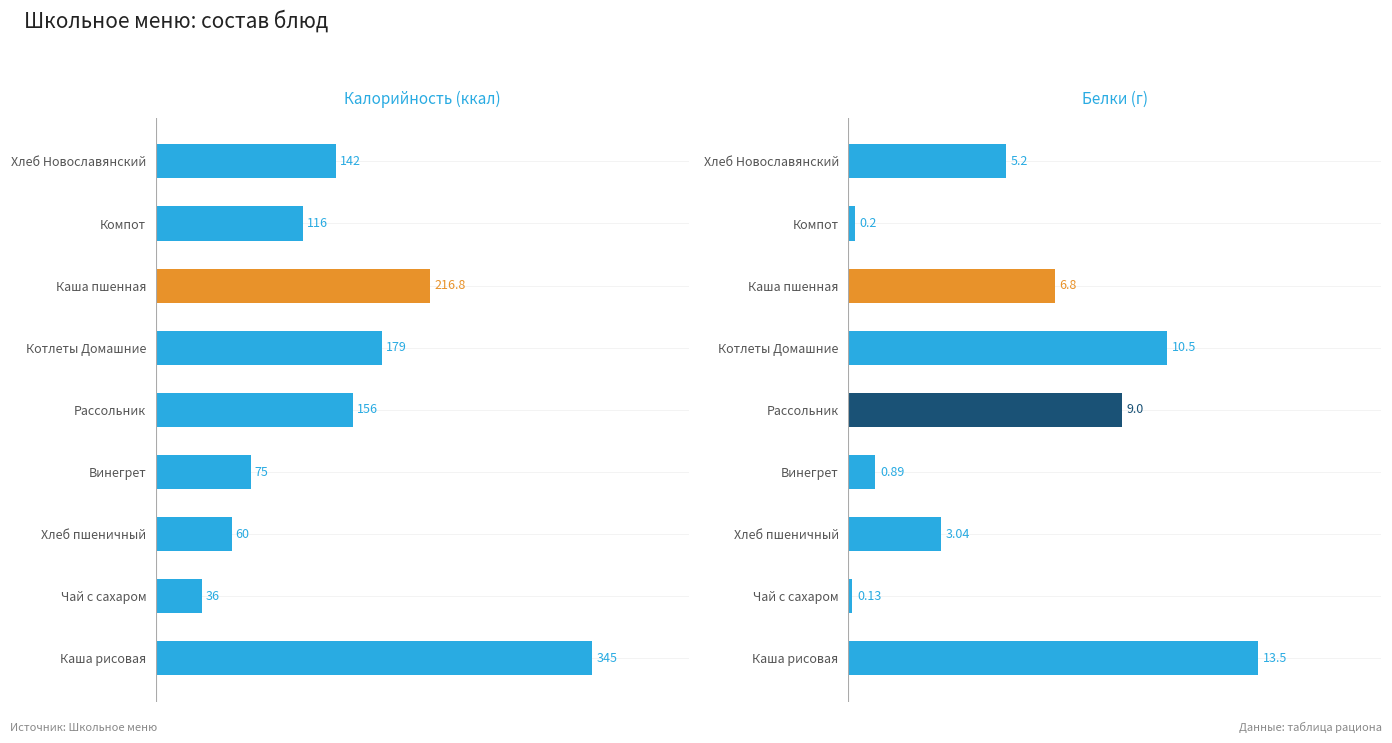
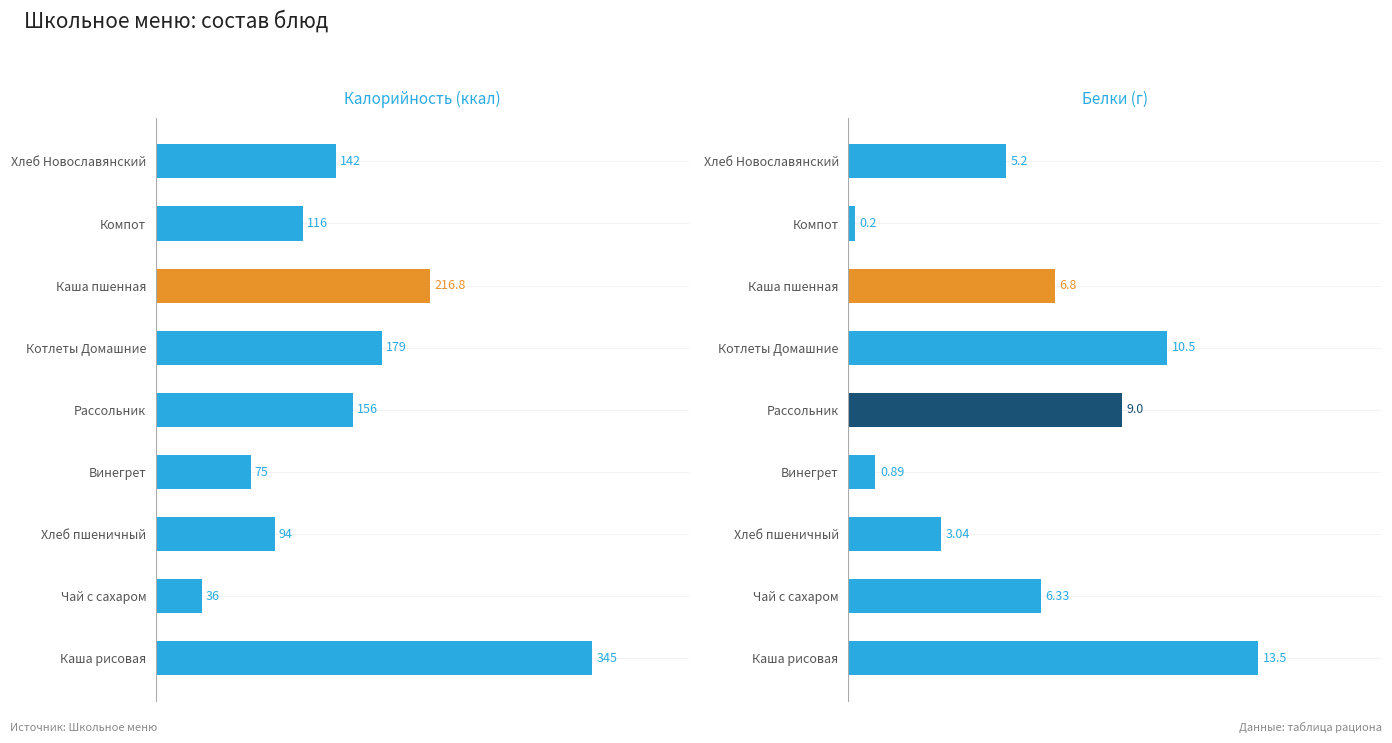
Калорийность (ккал), Хлеб пшеничный: 60 -> 94
Белки (г), Чай с сахаром: 0.13 -> 6.33
